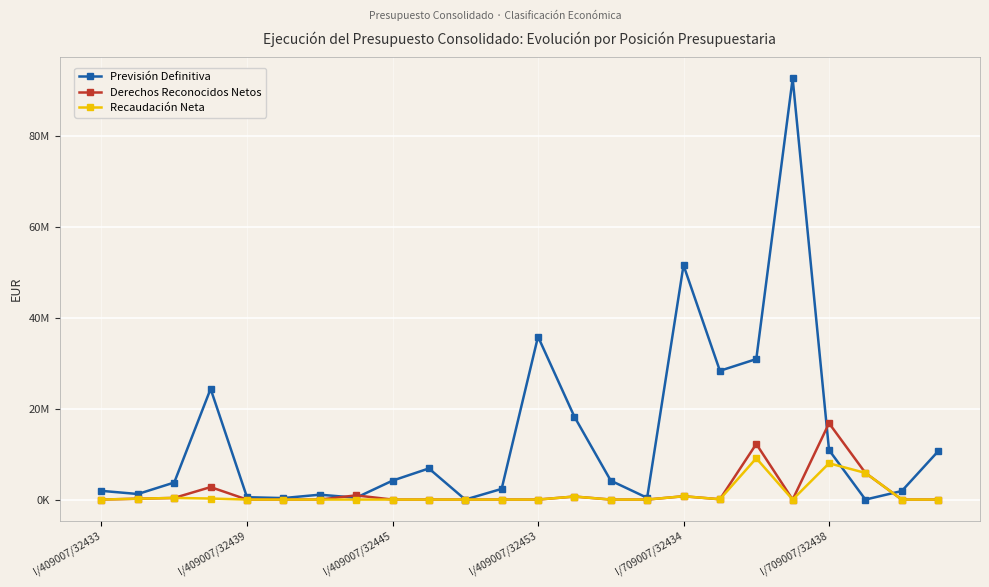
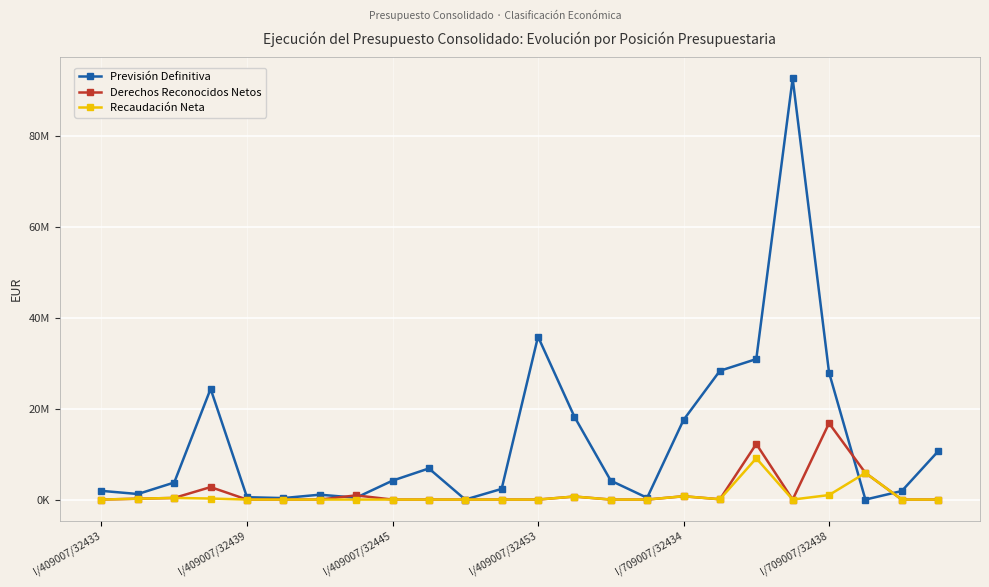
Previsión Definitiva, I/709007/32434: 52000000 -> 18000000
Previsión Definitiva, I/709007/32438: 11000000 -> 28000000
Recaudación Neta, I/709007/32438: 8000000 -> 1000000
